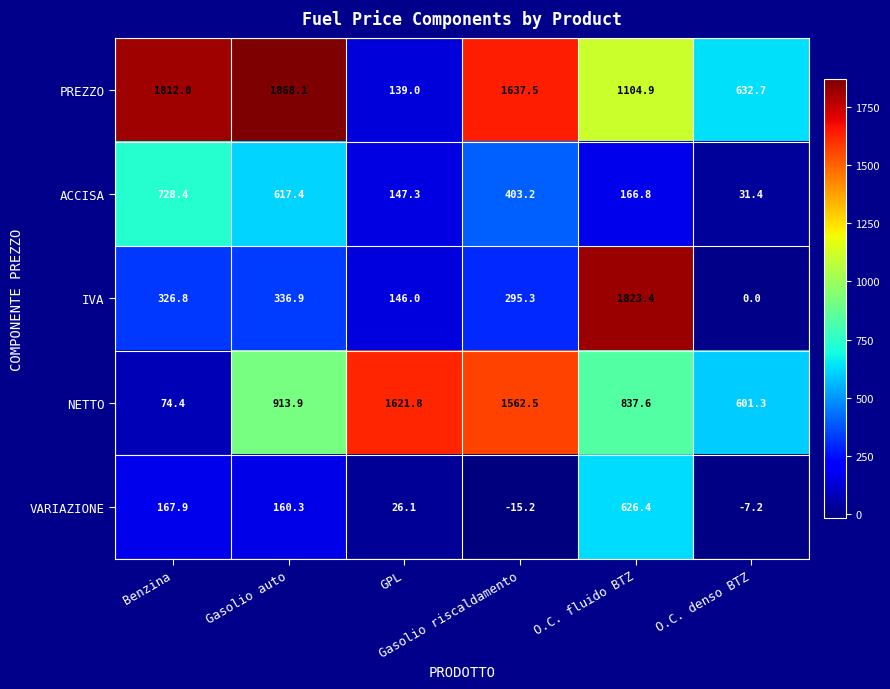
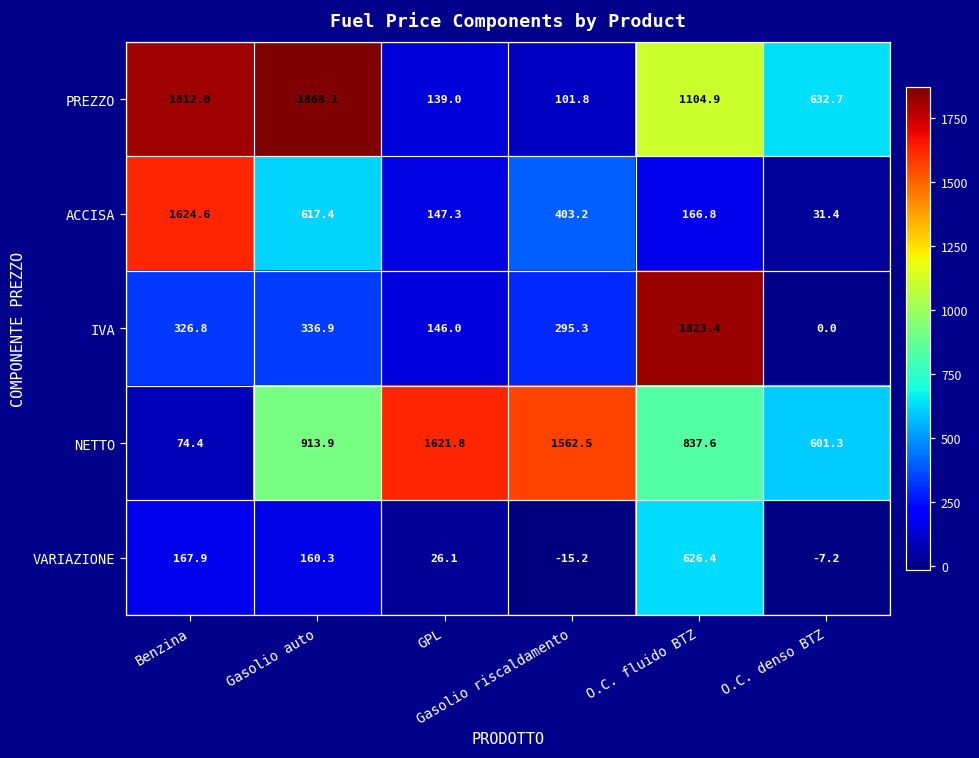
PREZZO, Gasolio riscaldamento: 1637.5 -> 101.8
ACCISA, Benzina: 728.4 -> 1624.6
